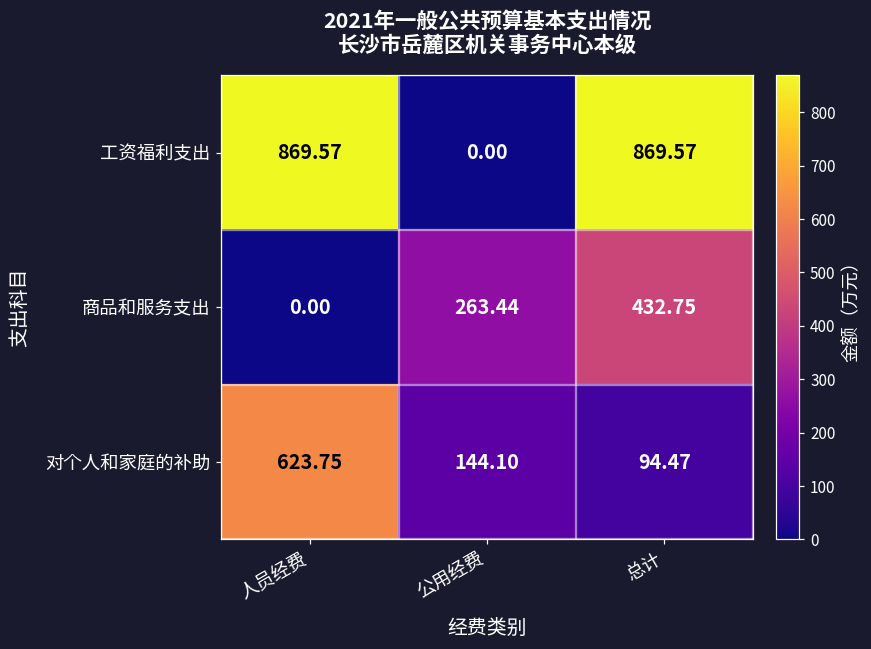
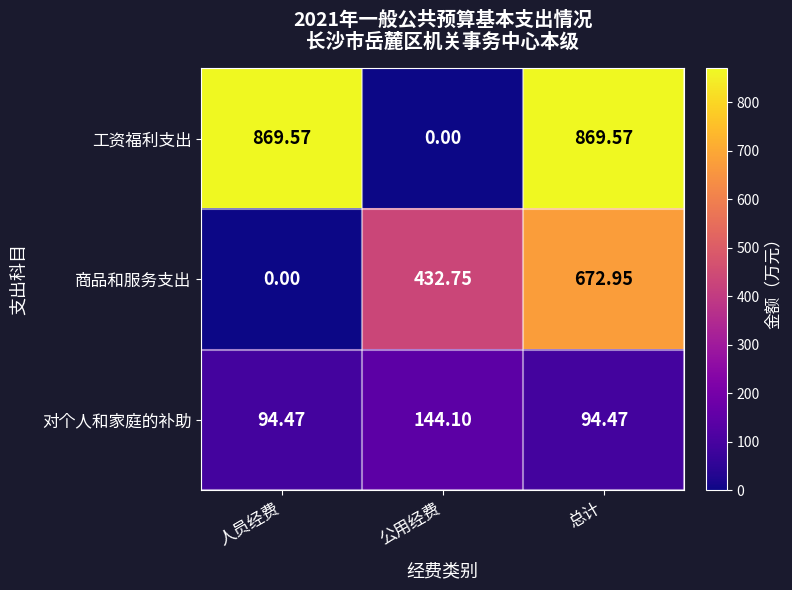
商品和服务支出, 公用经费: 263.44 -> 432.75
商品和服务支出, 总计: 432.75 -> 672.95
对个人和家庭的补助, 人员经费: 623.75 -> 94.47
